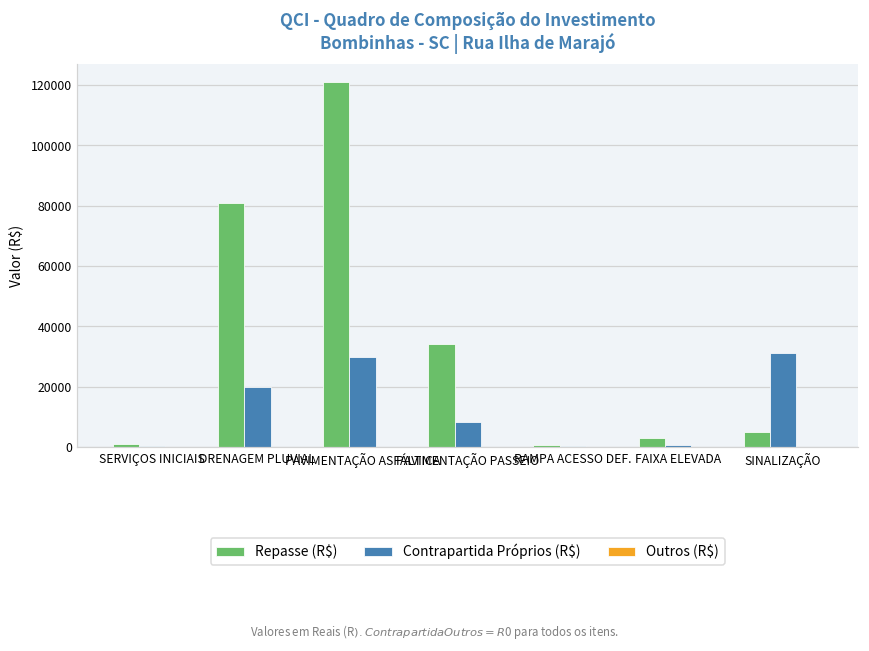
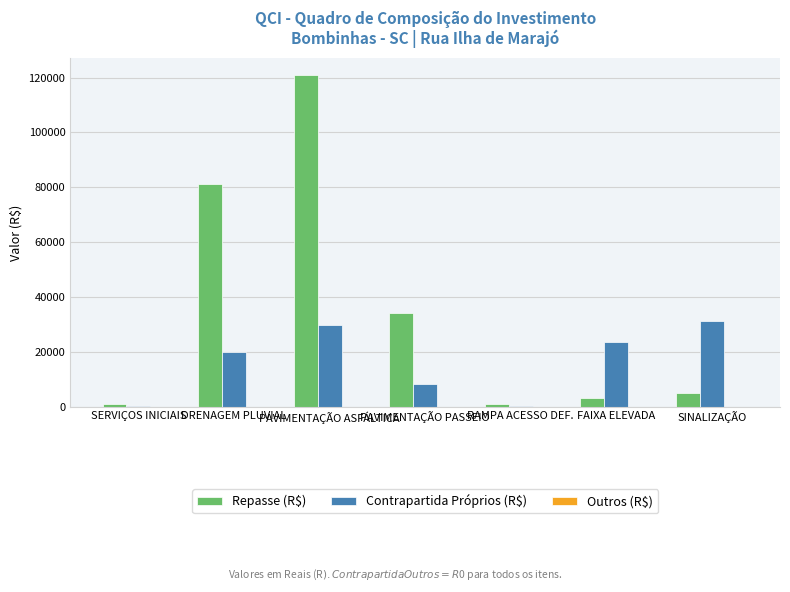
Contrapartida Próprios (R$), FAIXA ELEVADA: 1000 -> 24000
